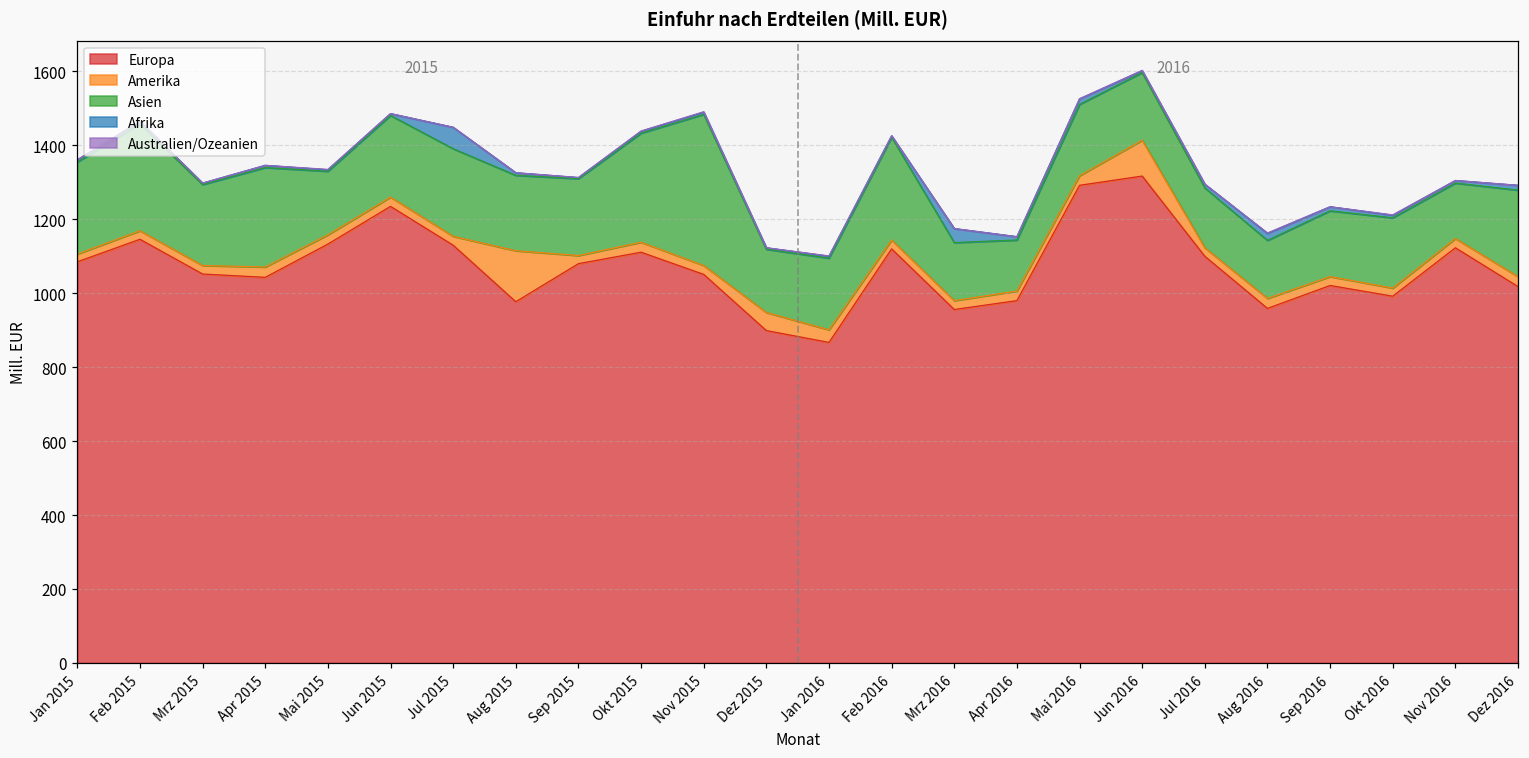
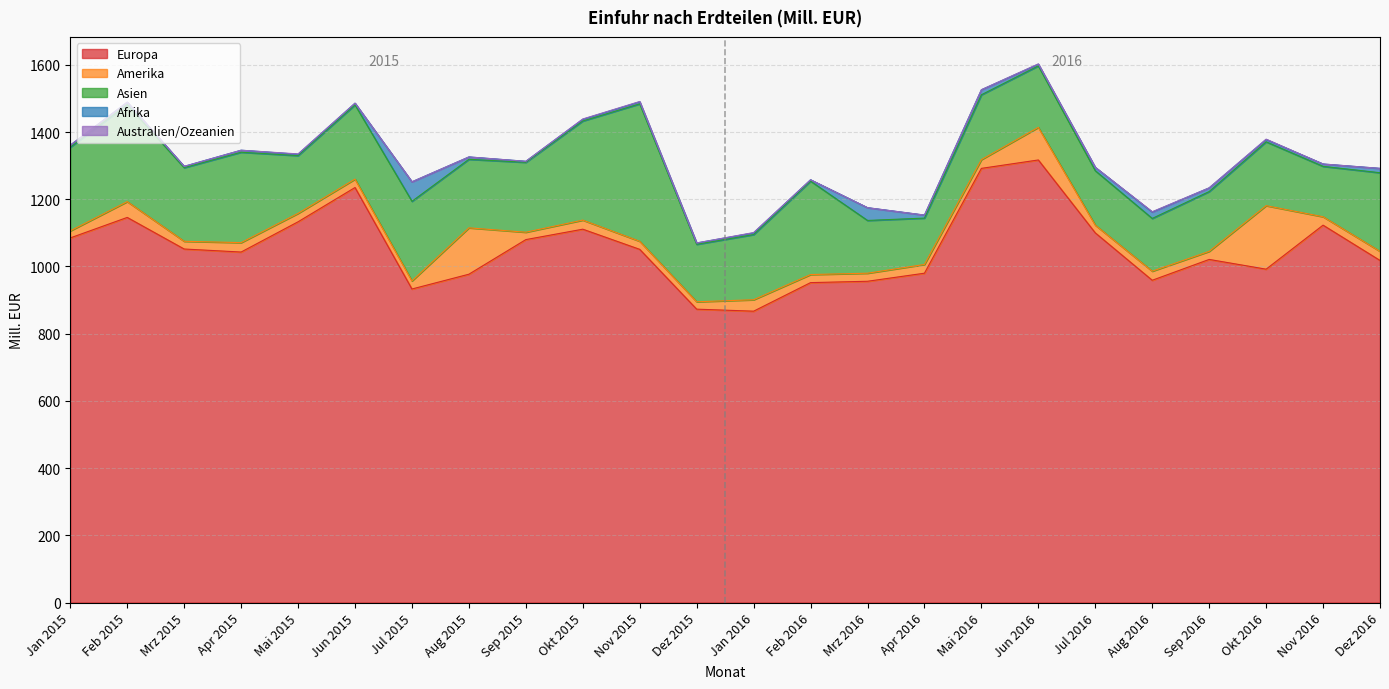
Amerika, Feb 2015: 20 -> 50
Europa, Jul 2015: 1130 -> 930
Europa, Dez 2015: 900 -> 870
Amerika, Dez 2015: 50 -> 20
Europa, Feb 2016: 1120 -> 950
Amerika, Okt 2016: 20 -> 190
